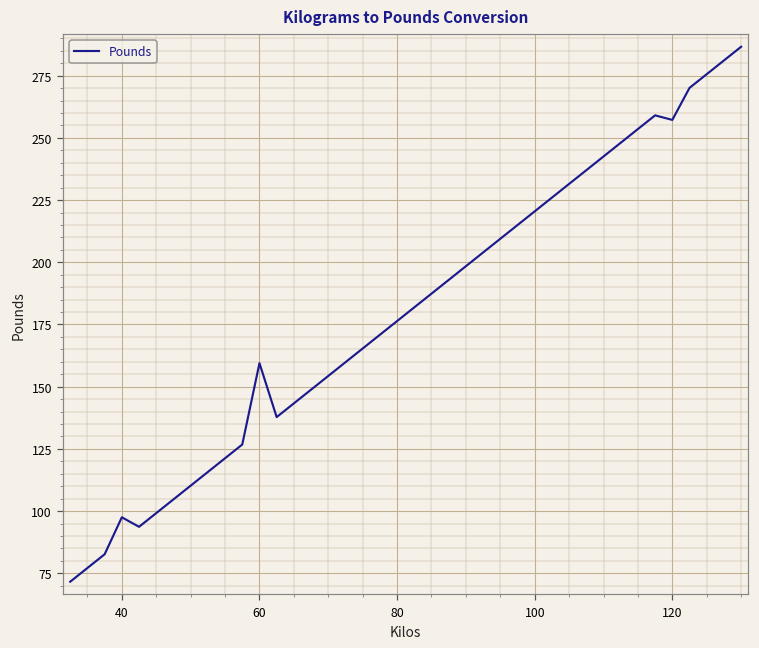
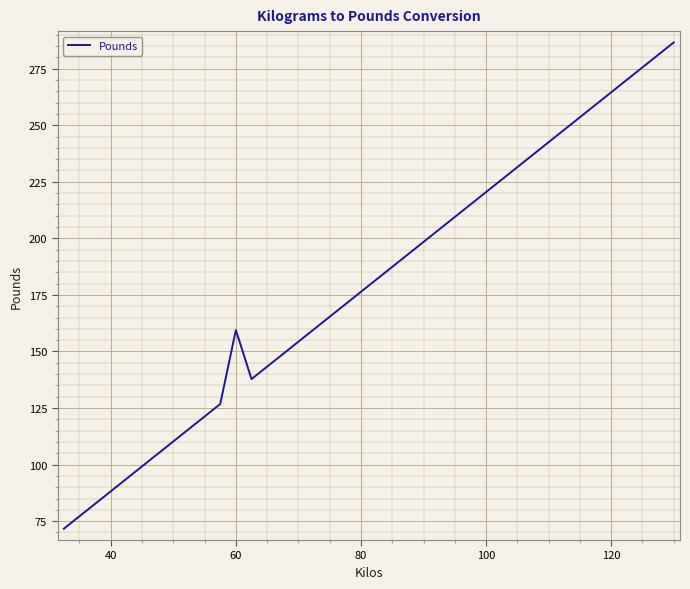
40: 98 -> 88
120: 257 -> 265
